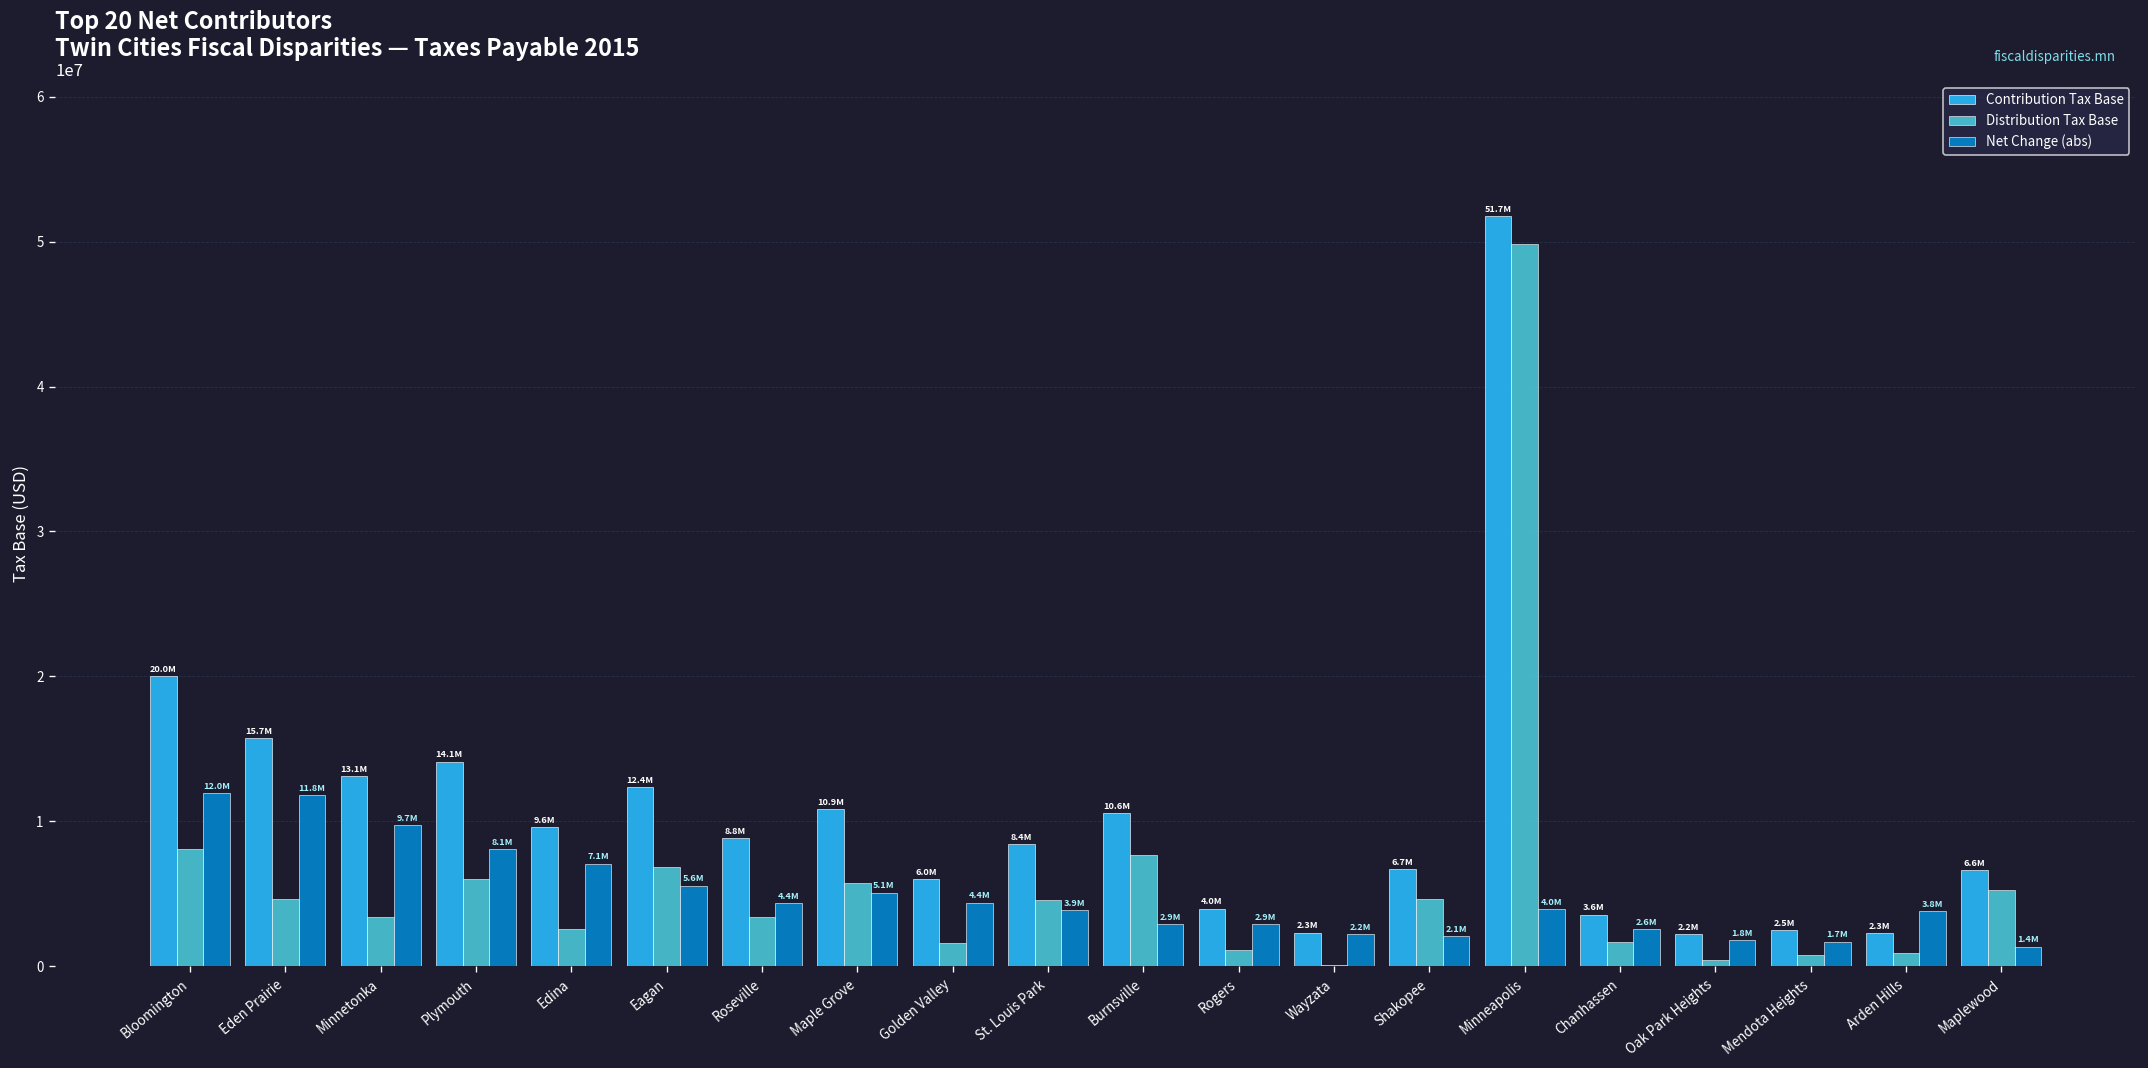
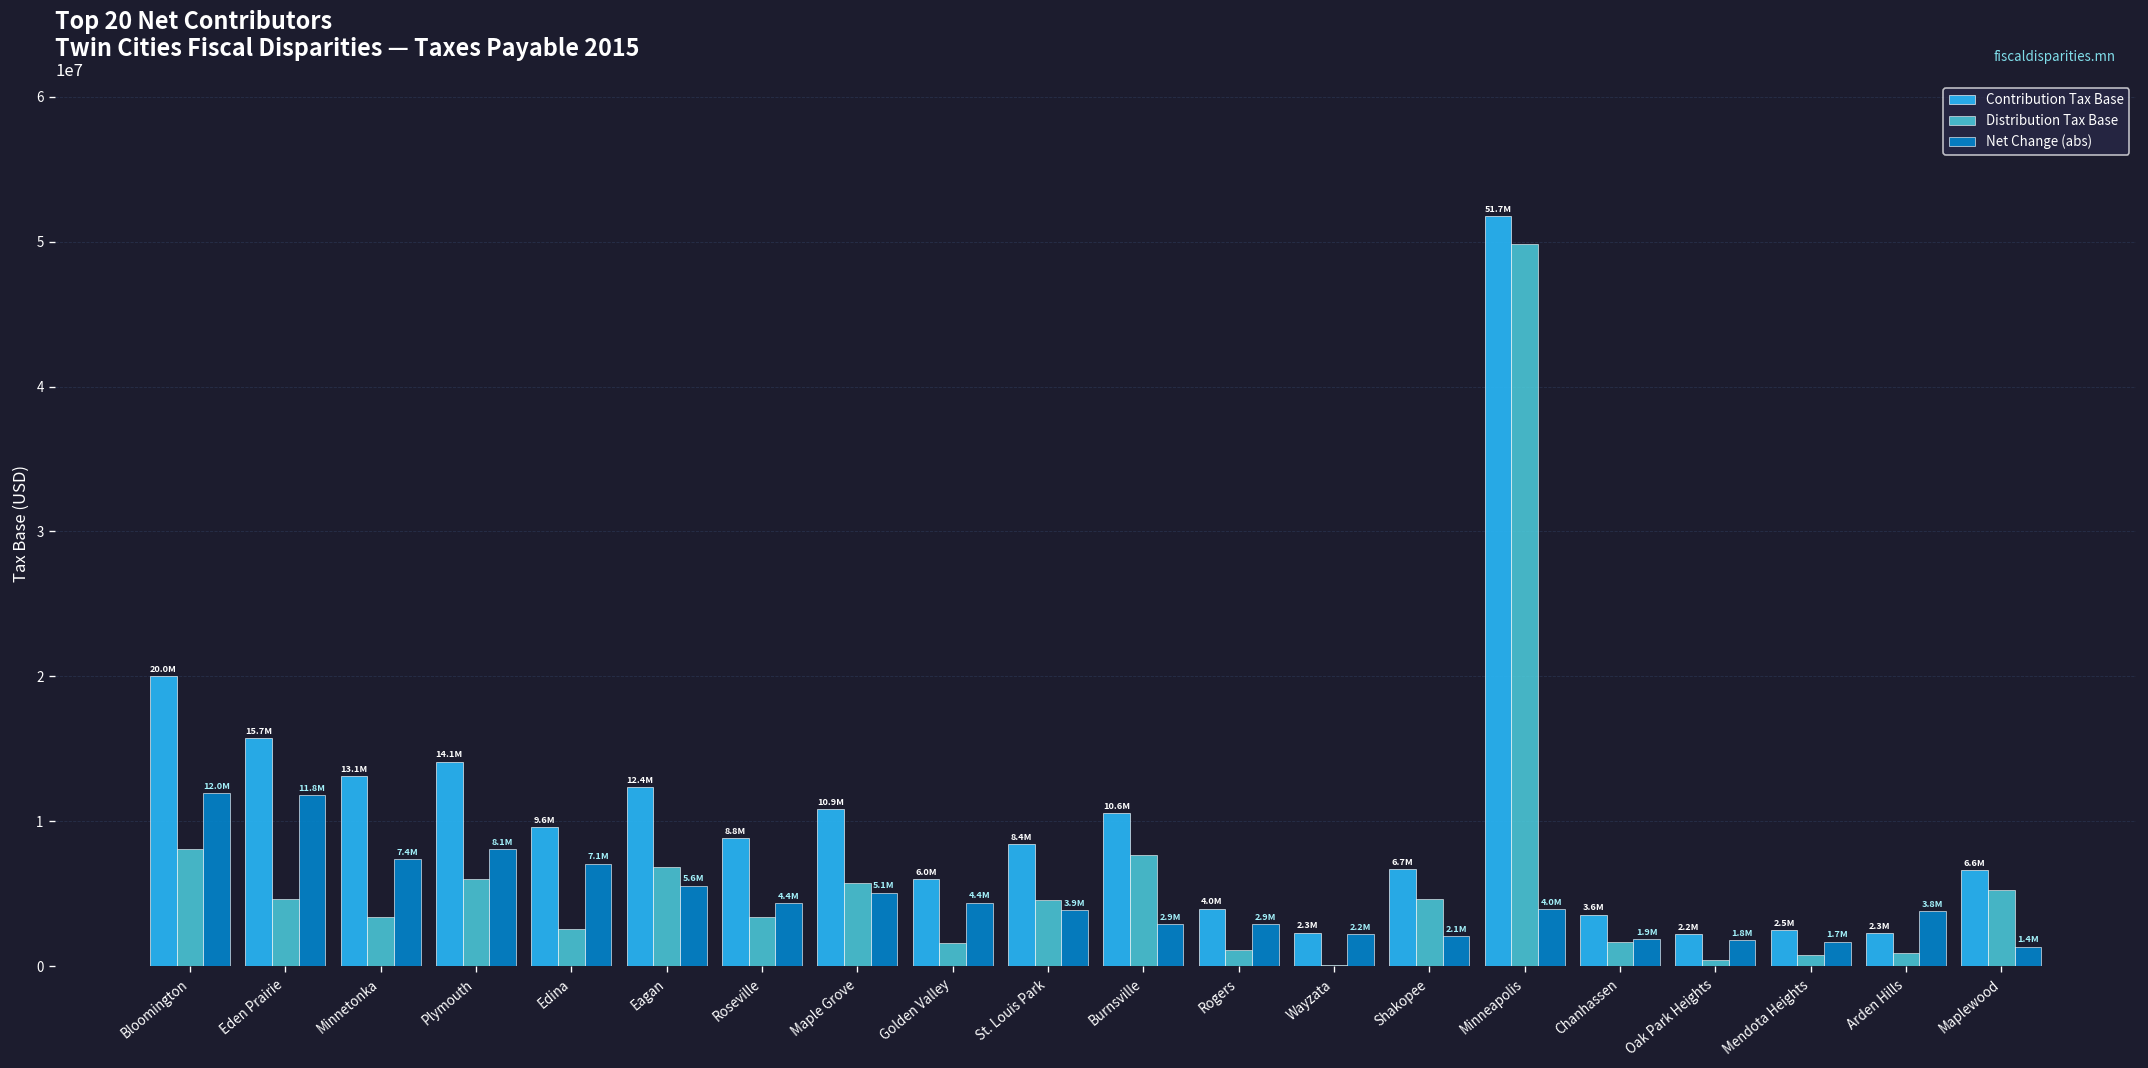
Net Change (abs), Minnetonka: 9.7M -> 7.4M
Net Change (abs), Chanhassen: 2.6M -> 1.9M
